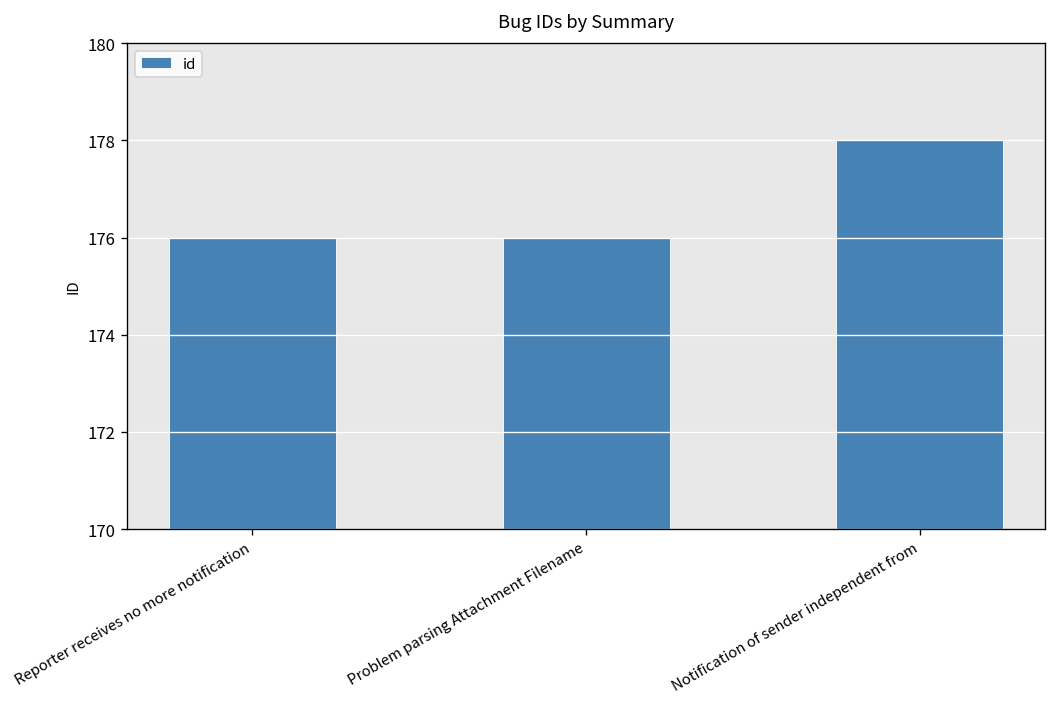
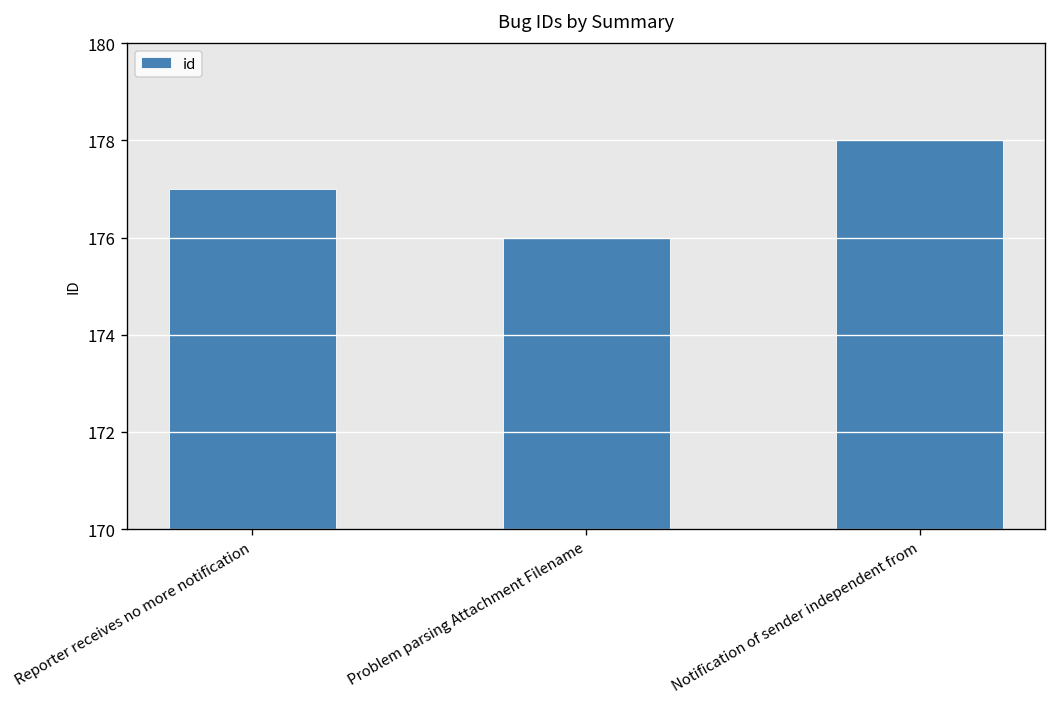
Reporter receives no more notification: 176 -> 177
